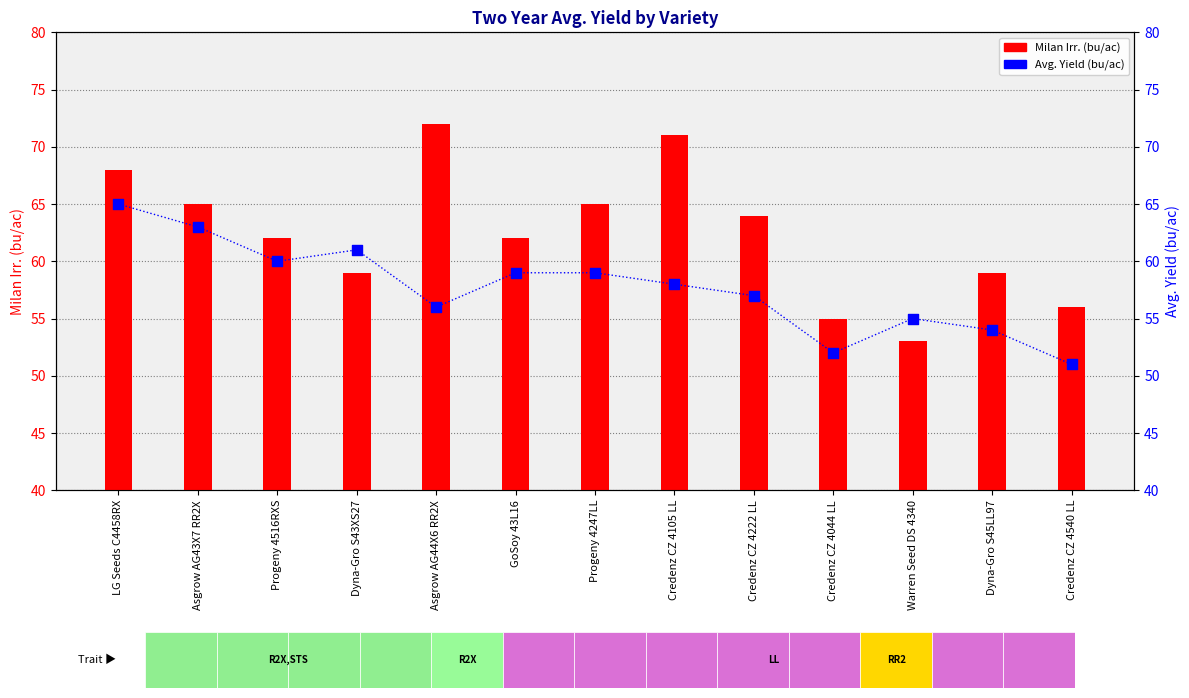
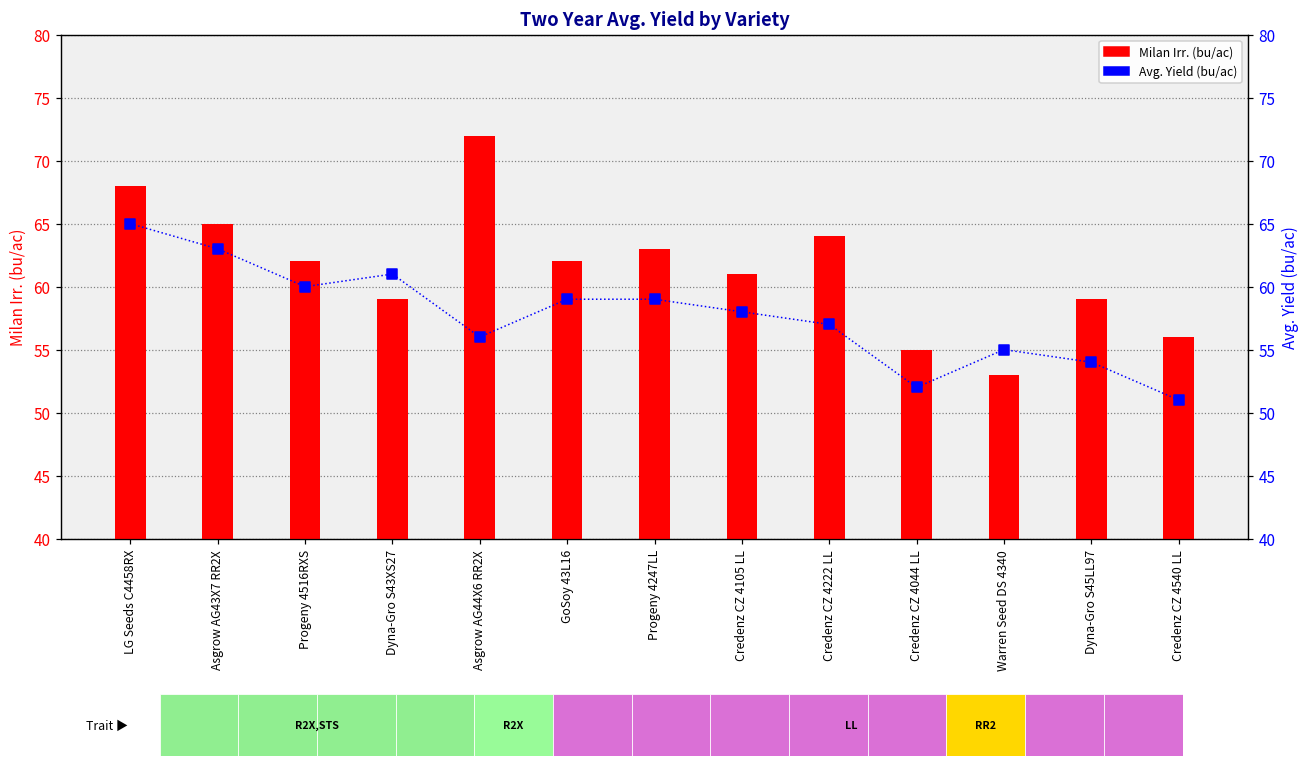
Milan Irr. (bu/ac), Progeny 4247LL: 65 -> 63
Milan Irr. (bu/ac), Credenz CZ 4105 LL: 71 -> 61
